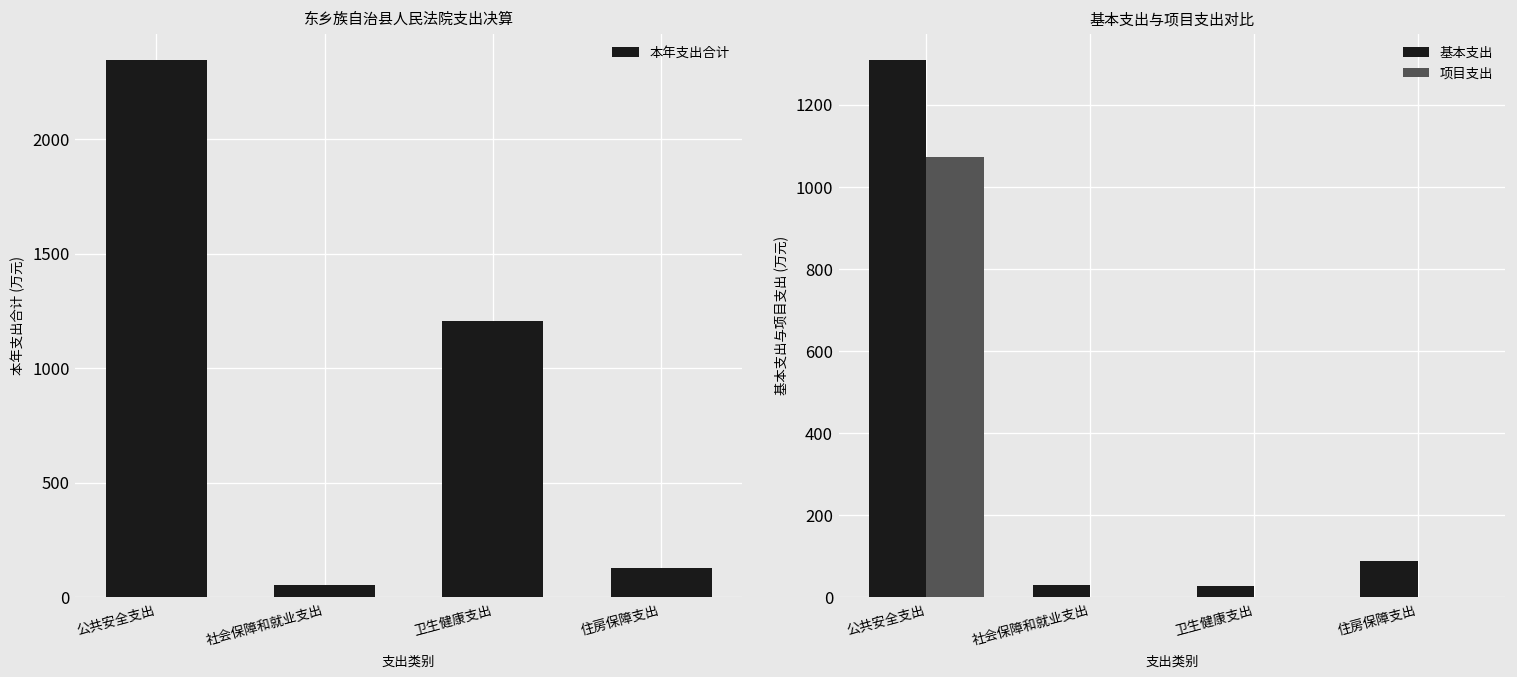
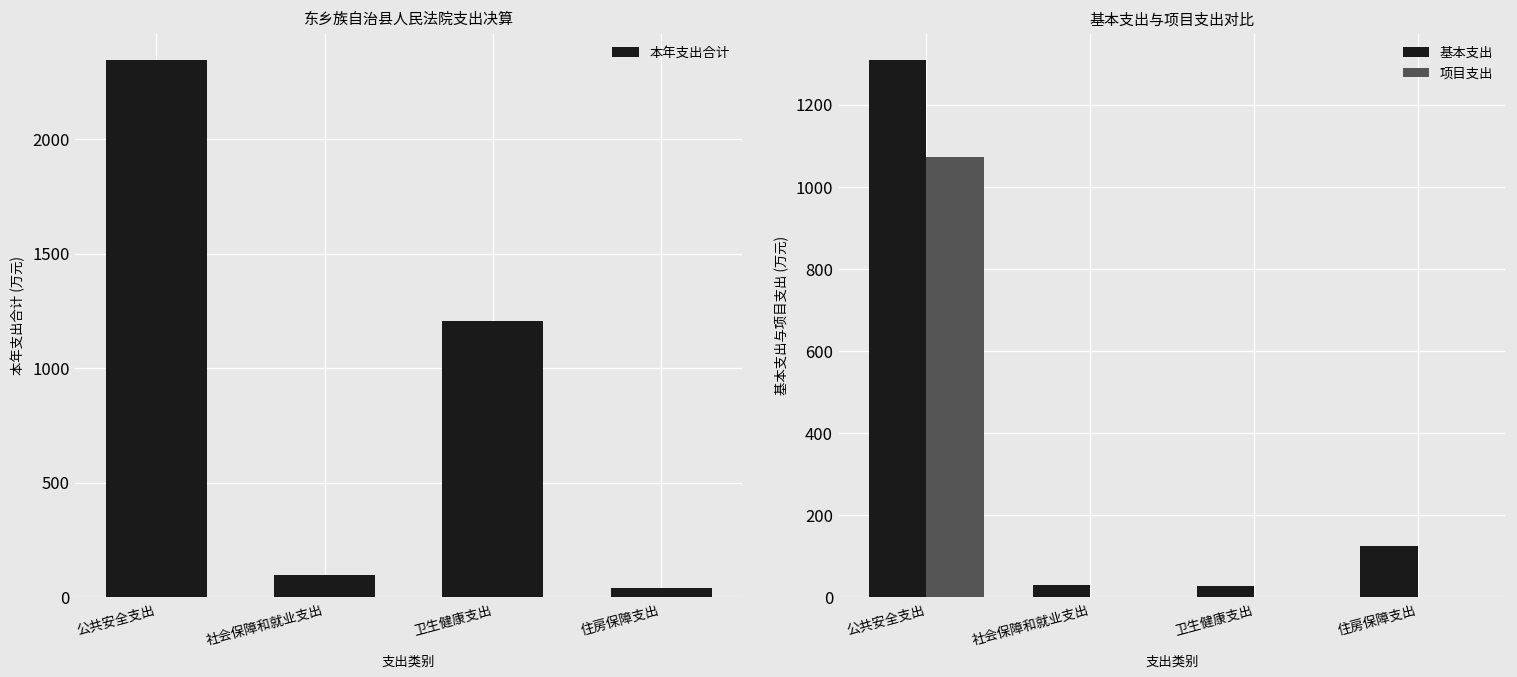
东乡族自治县人民法院支出决算, 社会保障和就业支出: 50 -> 100
东乡族自治县人民法院支出决算, 住房保障支出: 120 -> 40
基本支出与项目支出对比, 基本支出, 住房保障支出: 90 -> 120
